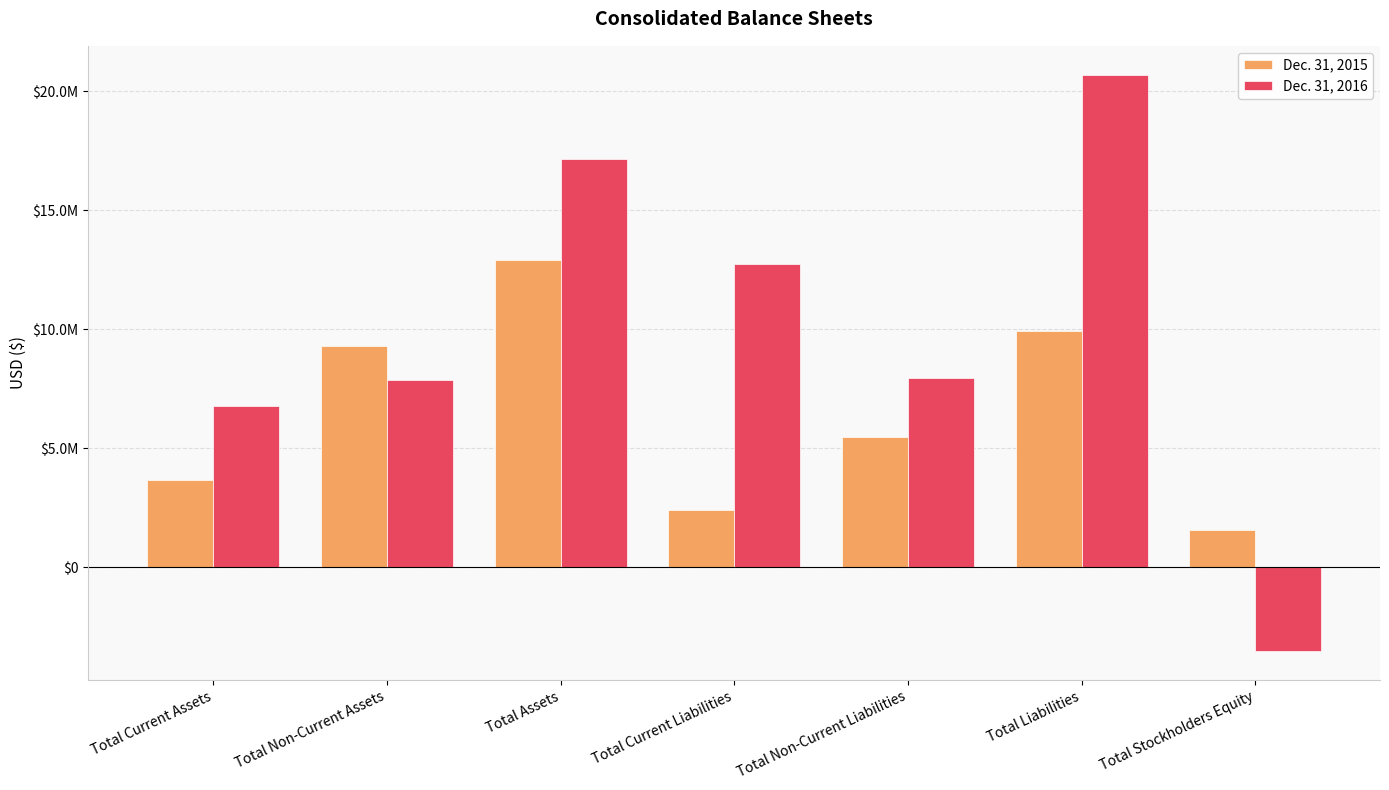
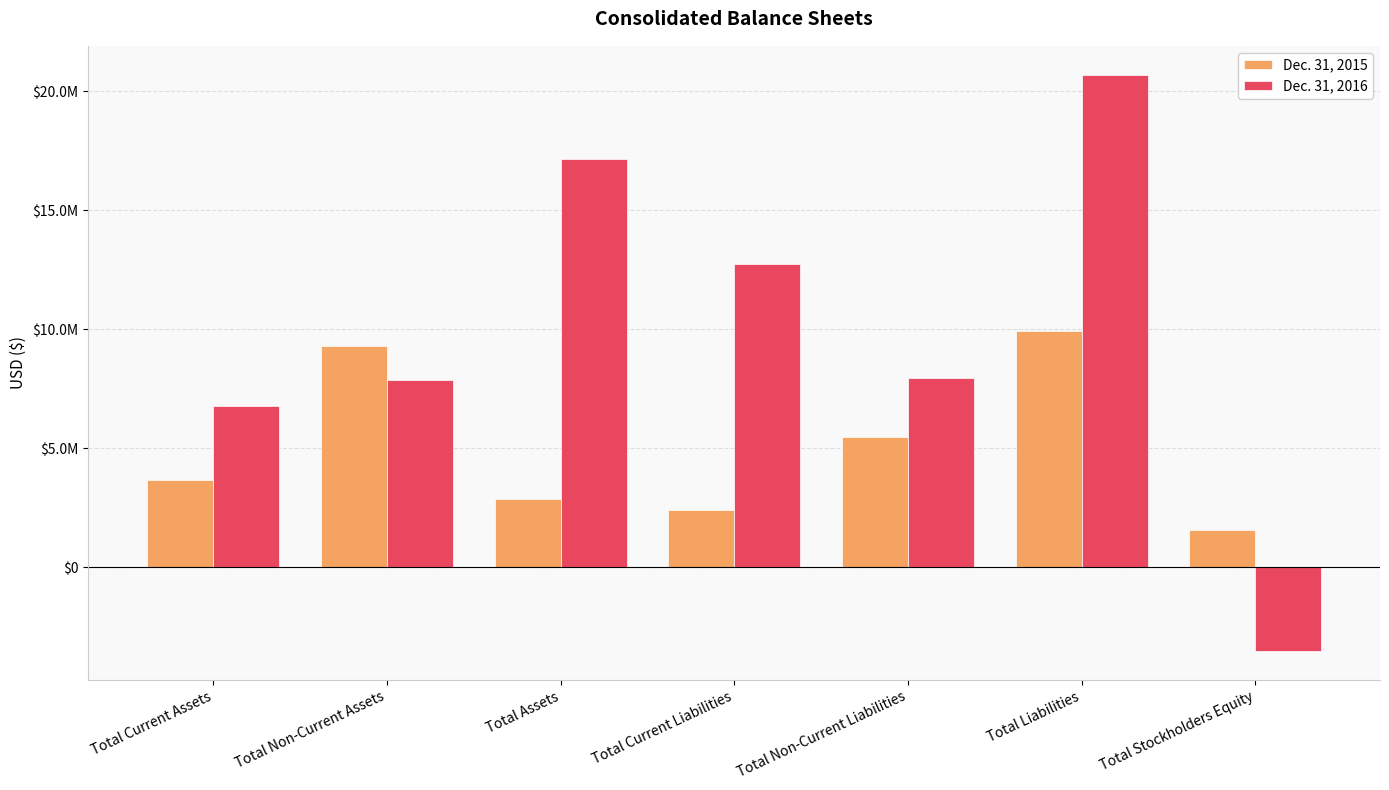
Dec. 31, 2015, Total Assets: $12900000 -> $2900000
